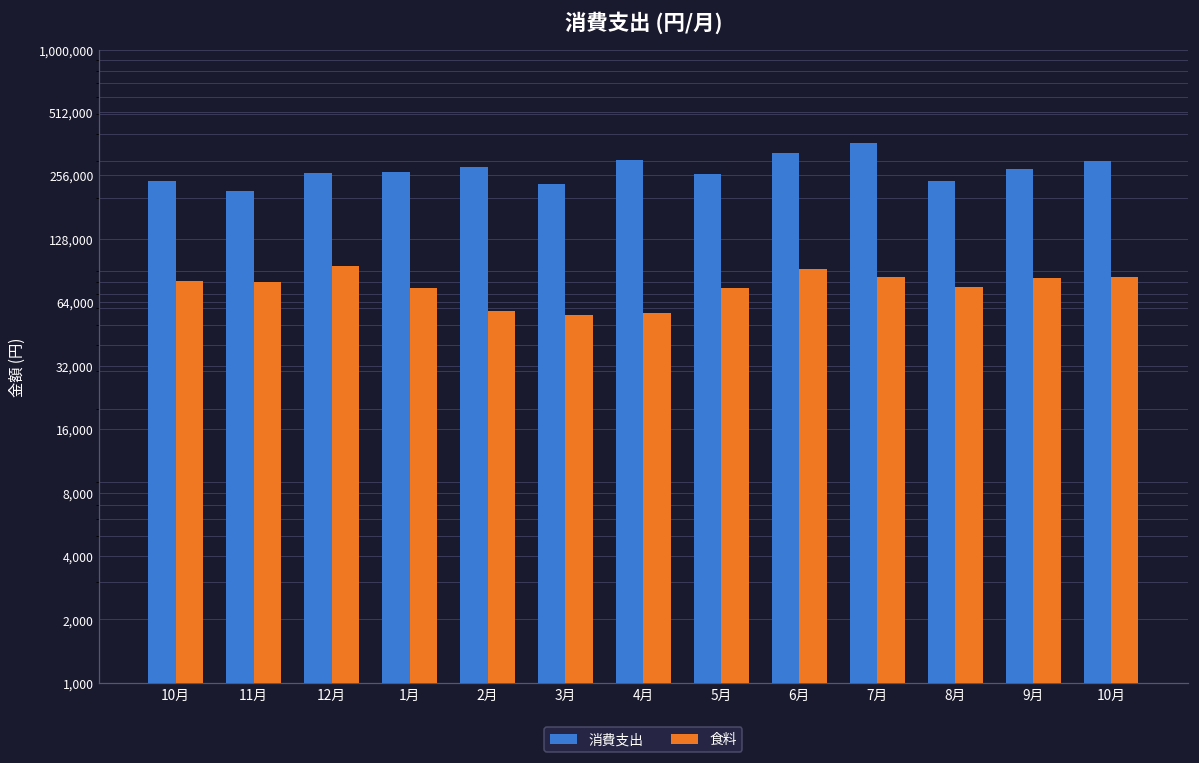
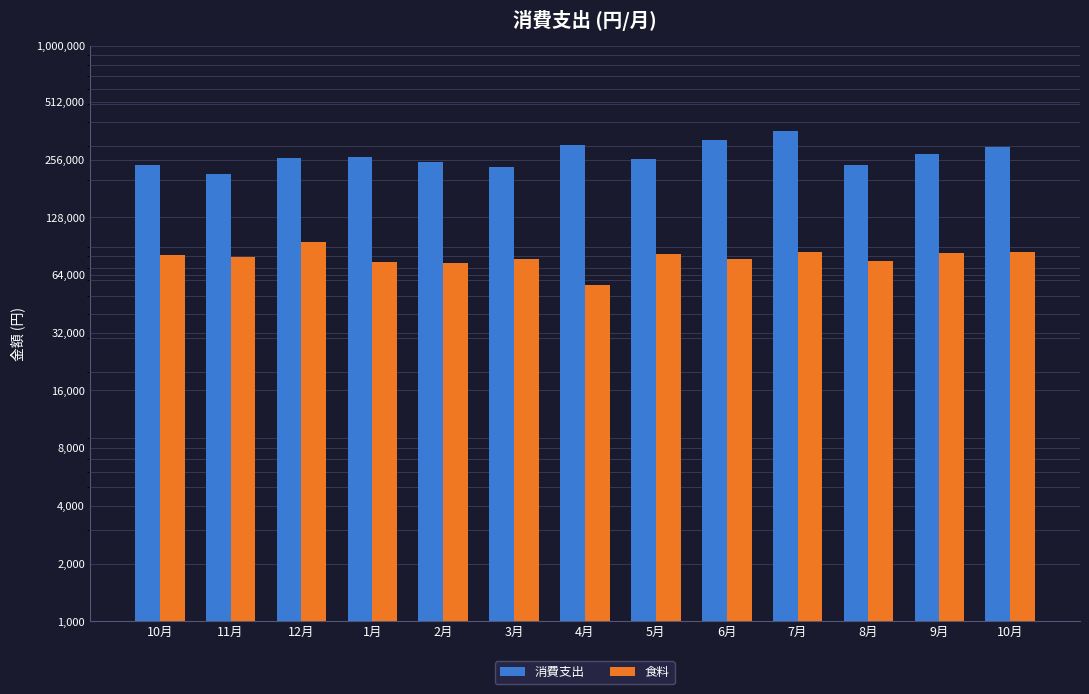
消費支出, 2月: 280,000 -> 250,000
食料, 2月: 58,000 -> 74,000
食料, 3月: 56,000 -> 77,000
食料, 5月: 74,000 -> 82,000
食料, 6月: 90,000 -> 78,000
